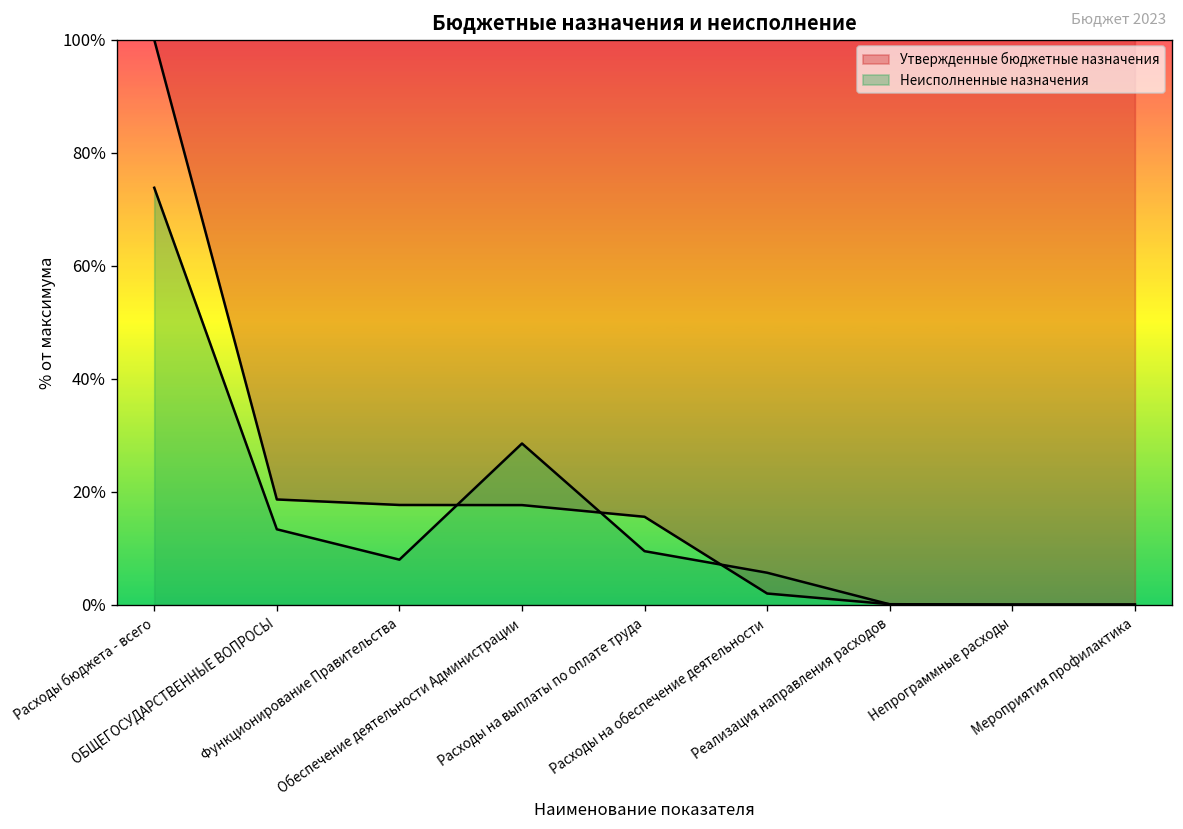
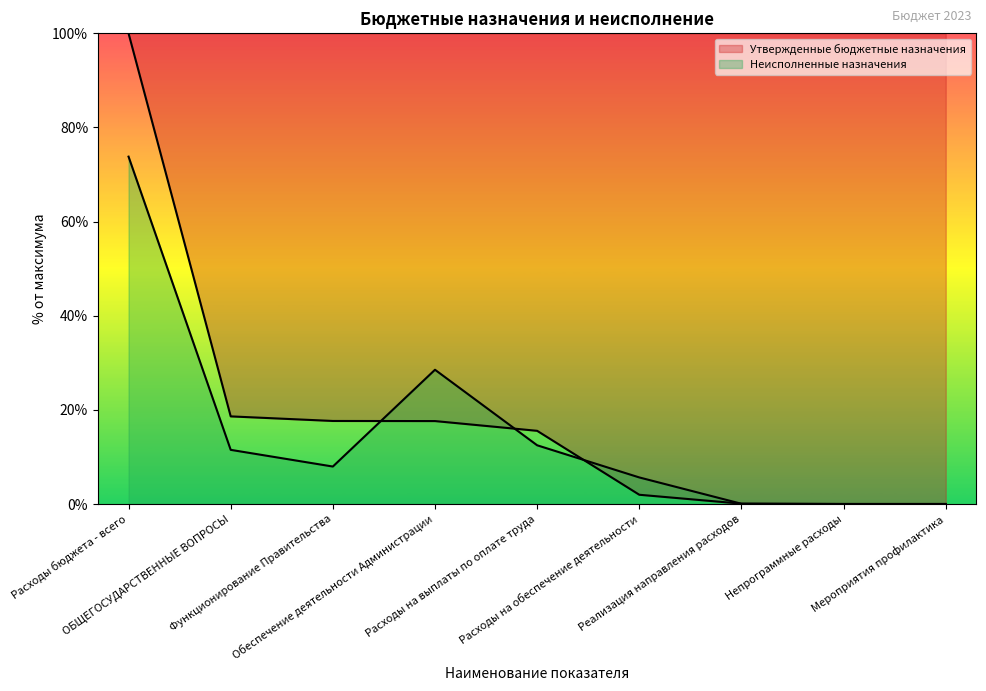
Неисполненные назначения, ОБЩЕГОСУДАРСТВЕННЫЕ ВОПРОСЫ: 13% -> 12%
Неисполненные назначения, Расходы на выплаты по оплате труда: 9% -> 12%
